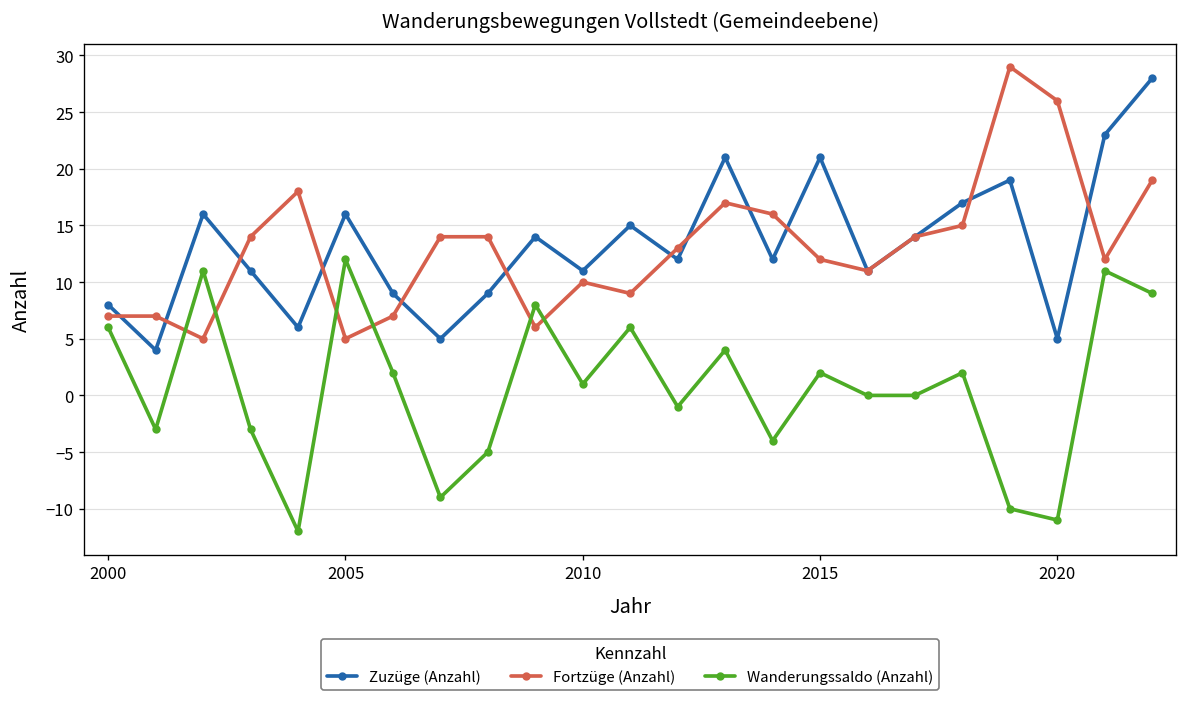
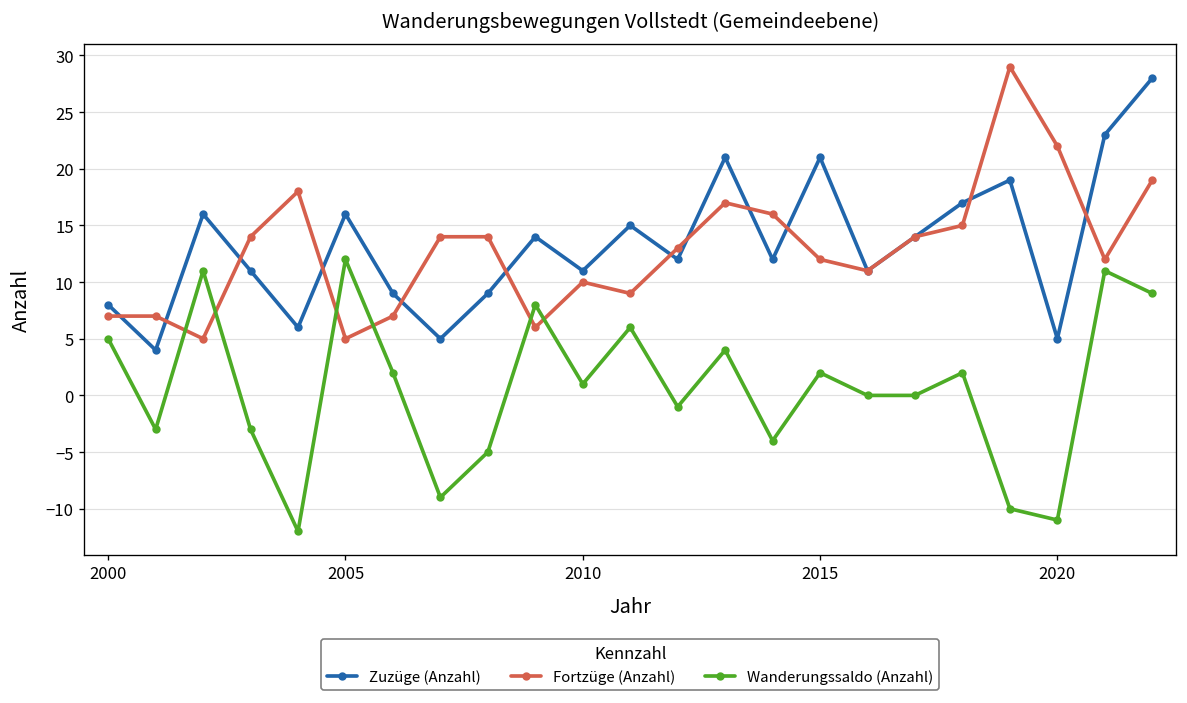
Wanderungssaldo (Anzahl), 2000: 6 -> 5
Fortzüge (Anzahl), 2020: 26 -> 22
